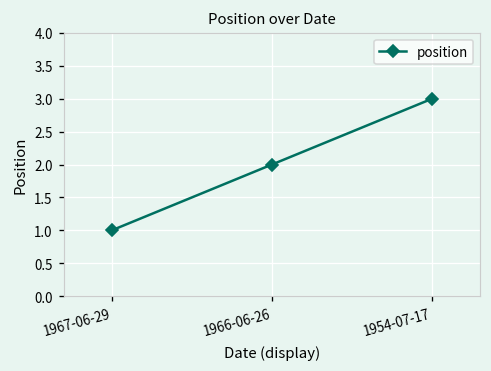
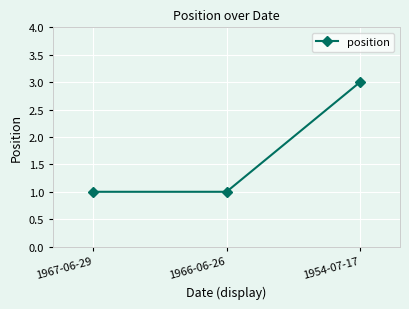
1966-06-26: 2 -> 1
